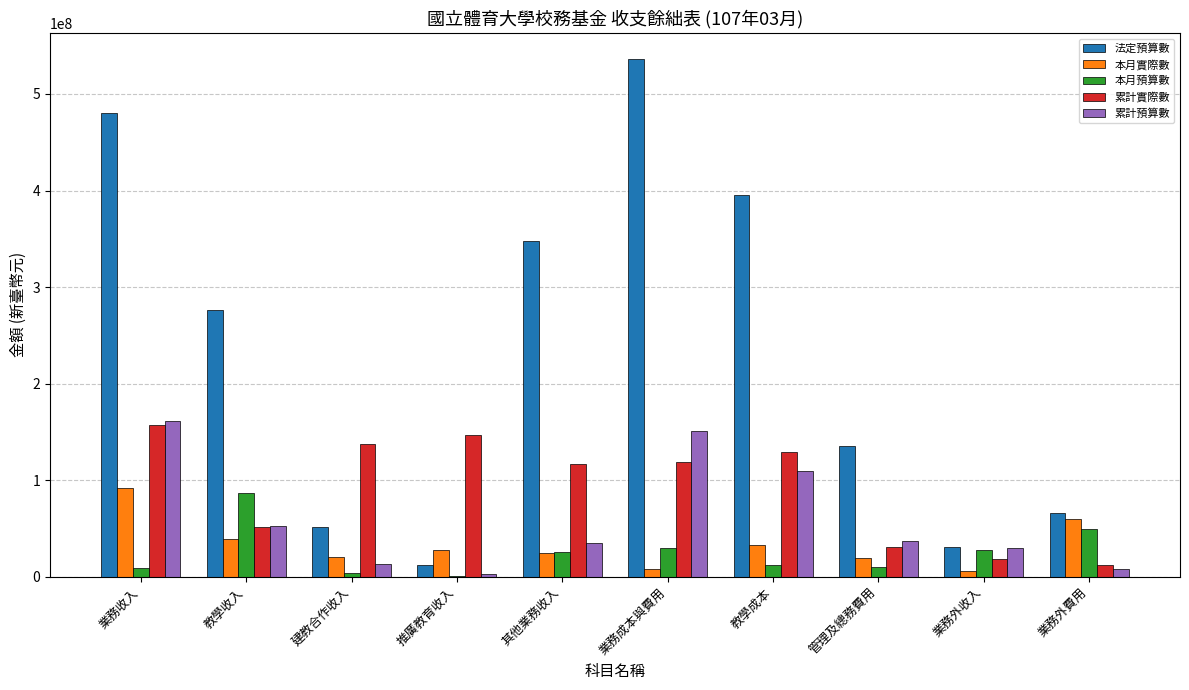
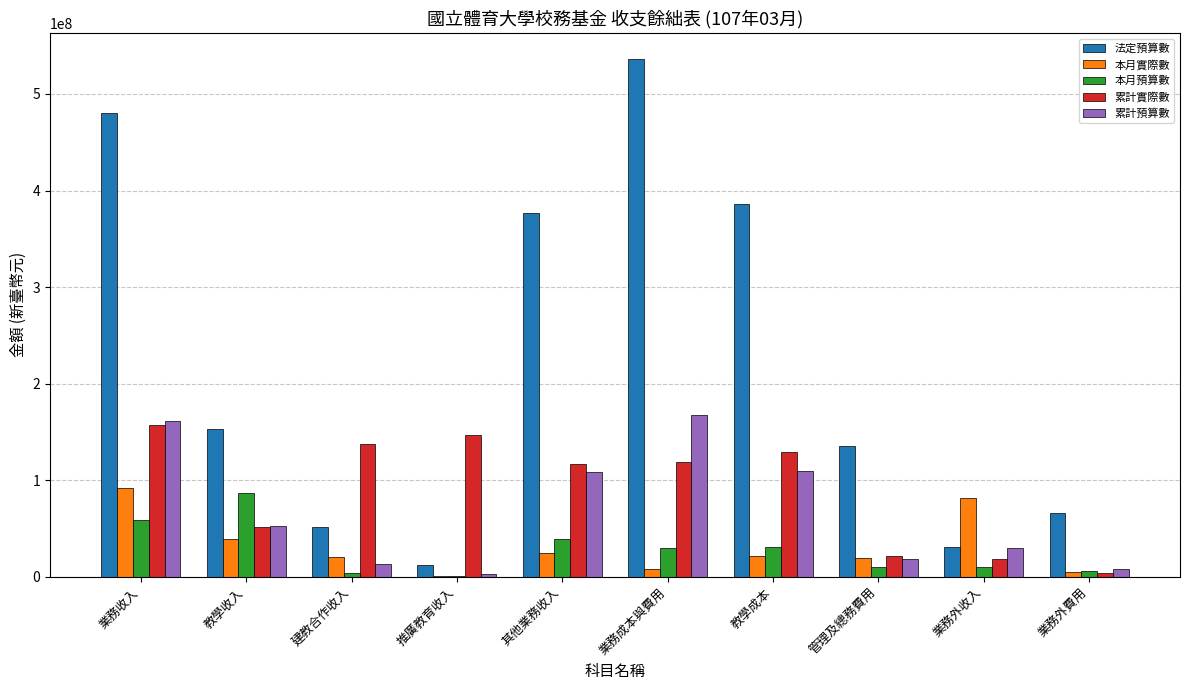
本月預算數, 業務收入: 10000000 -> 60000000
法定預算數, 教學收入: 280000000 -> 150000000
本月實際數, 推廣教育收入: 30000000 -> 0
法定預算數, 其他業務收入: 350000000 -> 380000000
本月預算數, 其他業務收入: 30000000 -> 40000000
累計預算數, 其他業務收入: 40000000 -> 110000000
累計預算數, 業務成本與費用: 150000000 -> 170000000
法定預算數, 教學成本: 400000000 -> 390000000
本月實際數, 教學成本: 30000000 -> 20000000
本月預算數, 教學成本: 10000000 -> 30000000
累計實際數, 管理及總務費用: 30000000 -> 20000000
累計預算數, 管理及總務費用: 40000000 -> 20000000
本月實際數, 業務外收入: 10000000 -> 80000000
本月預算數, 業務外收入: 30000000 -> 10000000
本月實際數, 業務外費用: 60000000 -> 0
本月預算數, 業務外費用: 50000000 -> 10000000
累計實際數, 業務外費用: 10000000 -> 0
